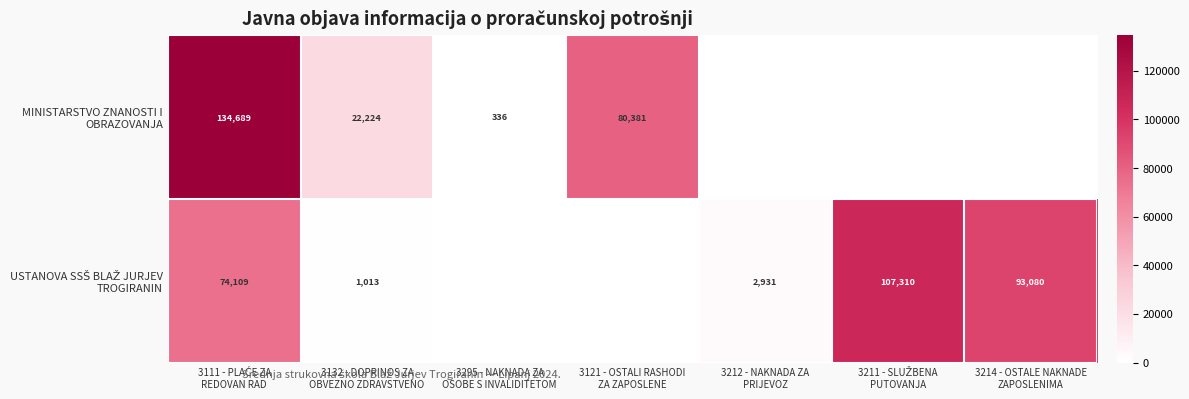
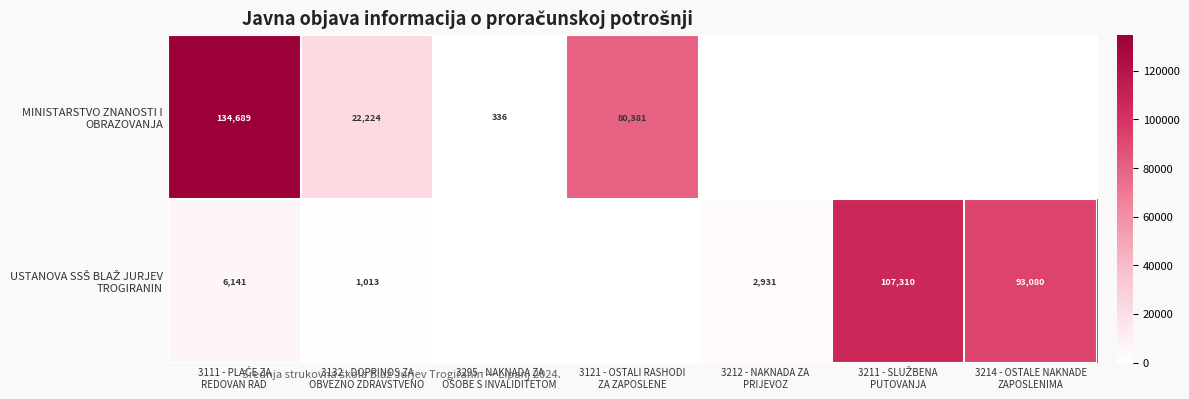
USTANOVA SSŠ BLAŽ JURJEV TROGIRANIN, 3111 - PLAĆE ZA REDOVAN RAD: 74,109 -> 6,141
